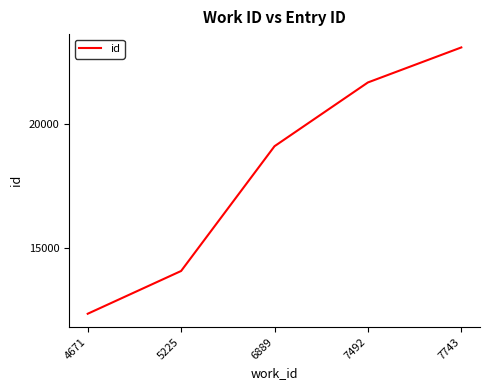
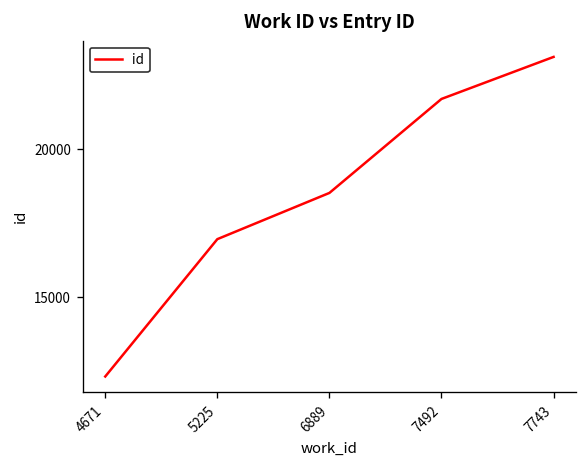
5225: 14100 -> 17000
6889: 19100 -> 18500
